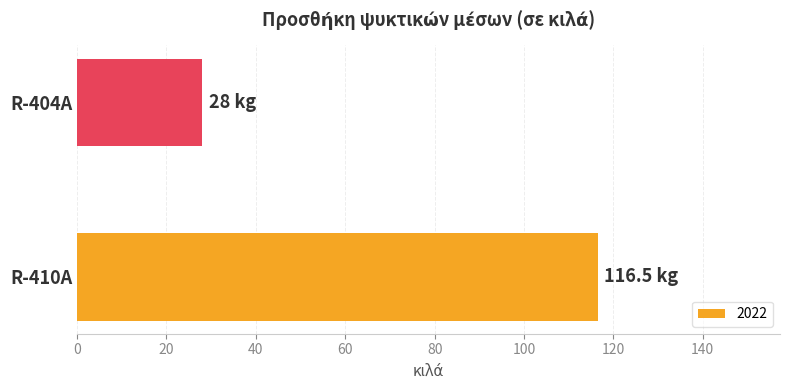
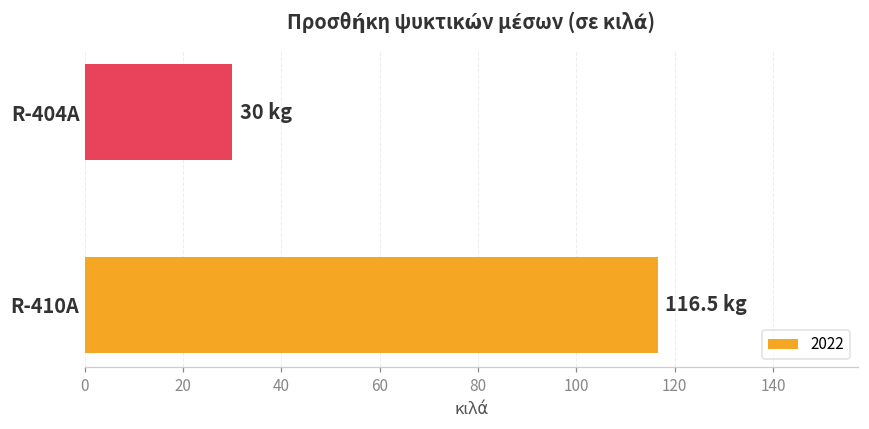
R-404A: 28 -> 30
